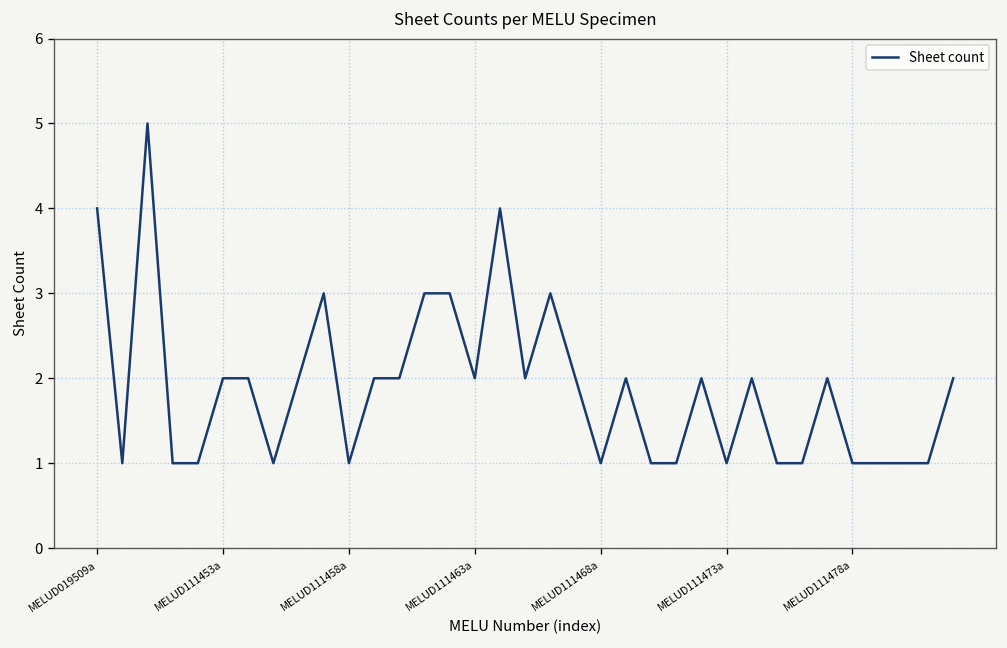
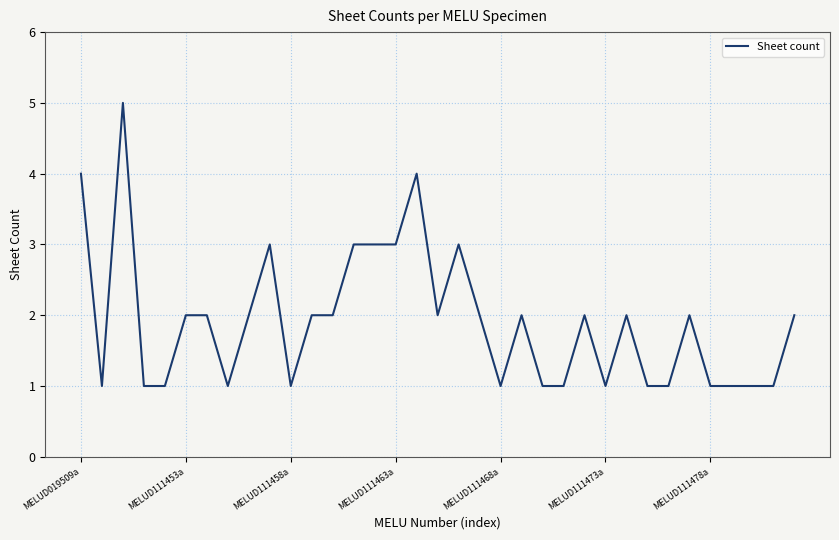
MELUD111463a: 2 -> 3
